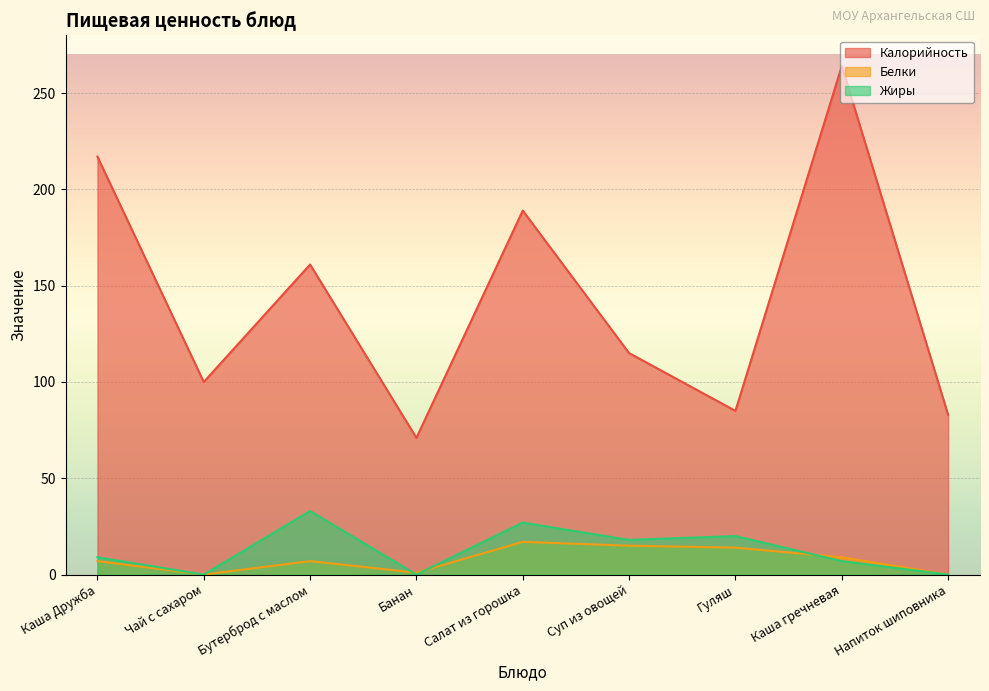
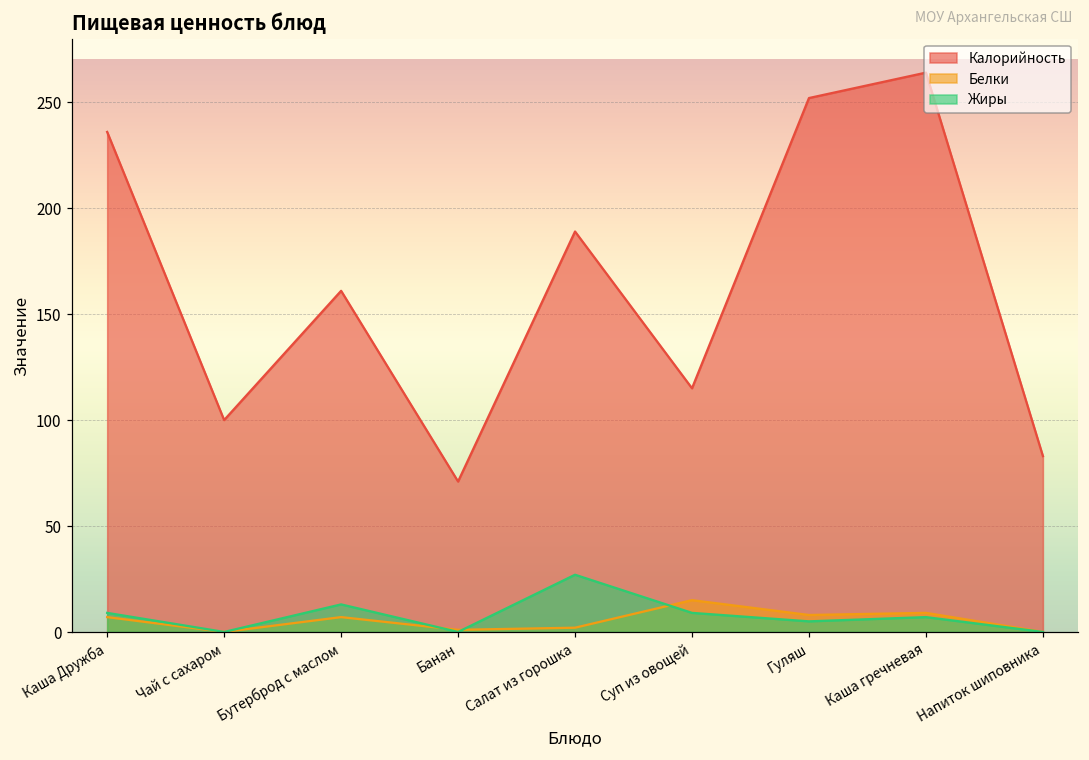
Калорийность, Каша Дружба: 217 -> 236
Жиры, Бутерброд с маслом: 33 -> 13
Белки, Салат из горошка: 17 -> 2
Жиры, Суп из овощей: 18 -> 9
Калорийность, Гуляш: 85 -> 252
Белки, Гуляш: 14 -> 8
Жиры, Гуляш: 20 -> 5
